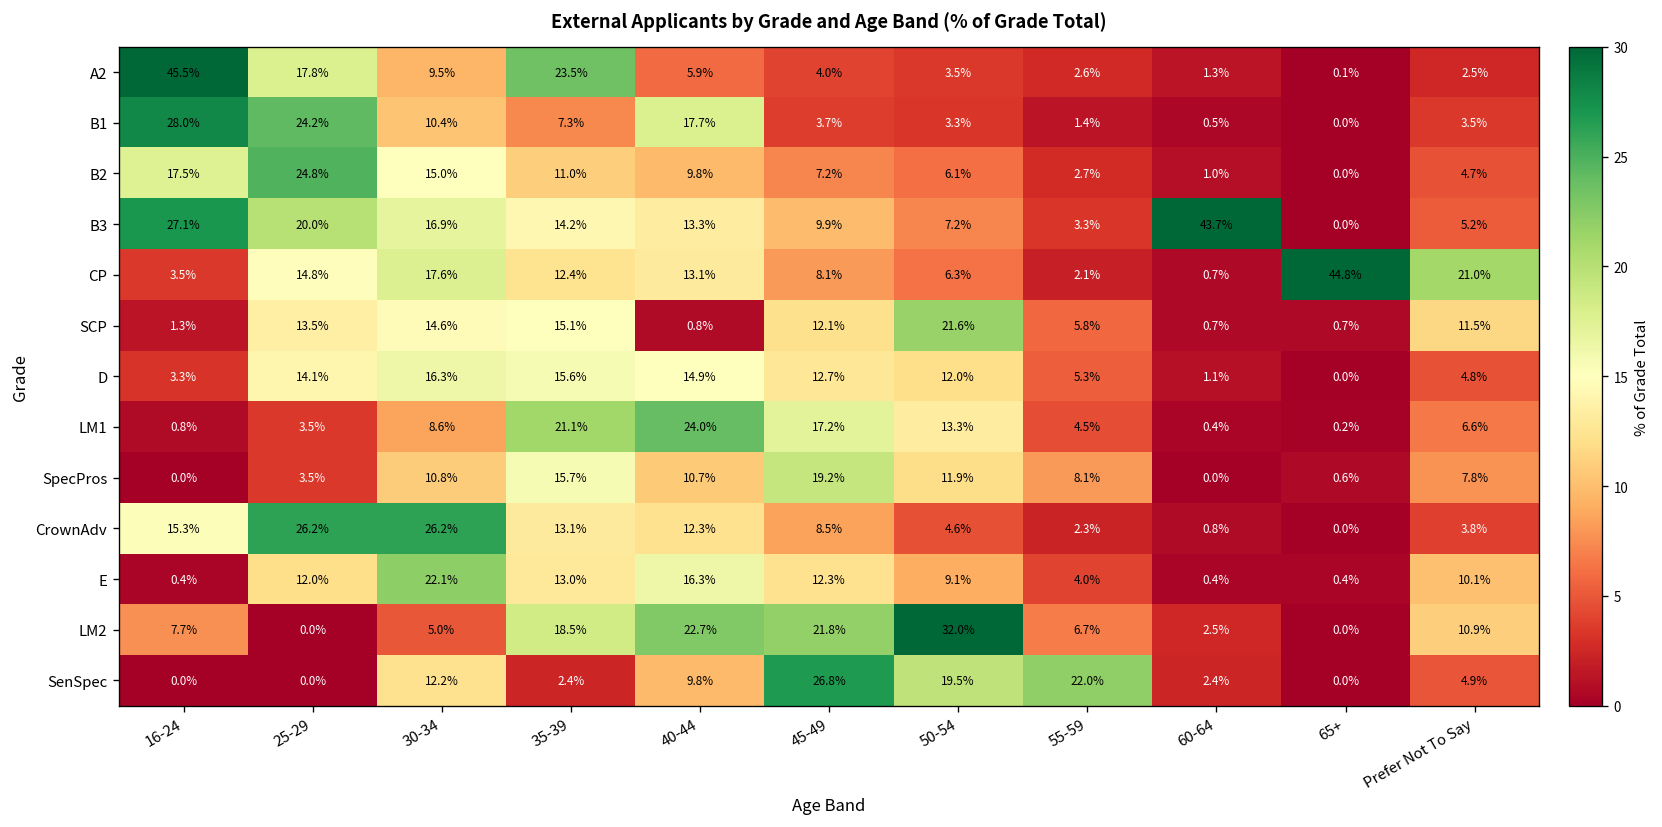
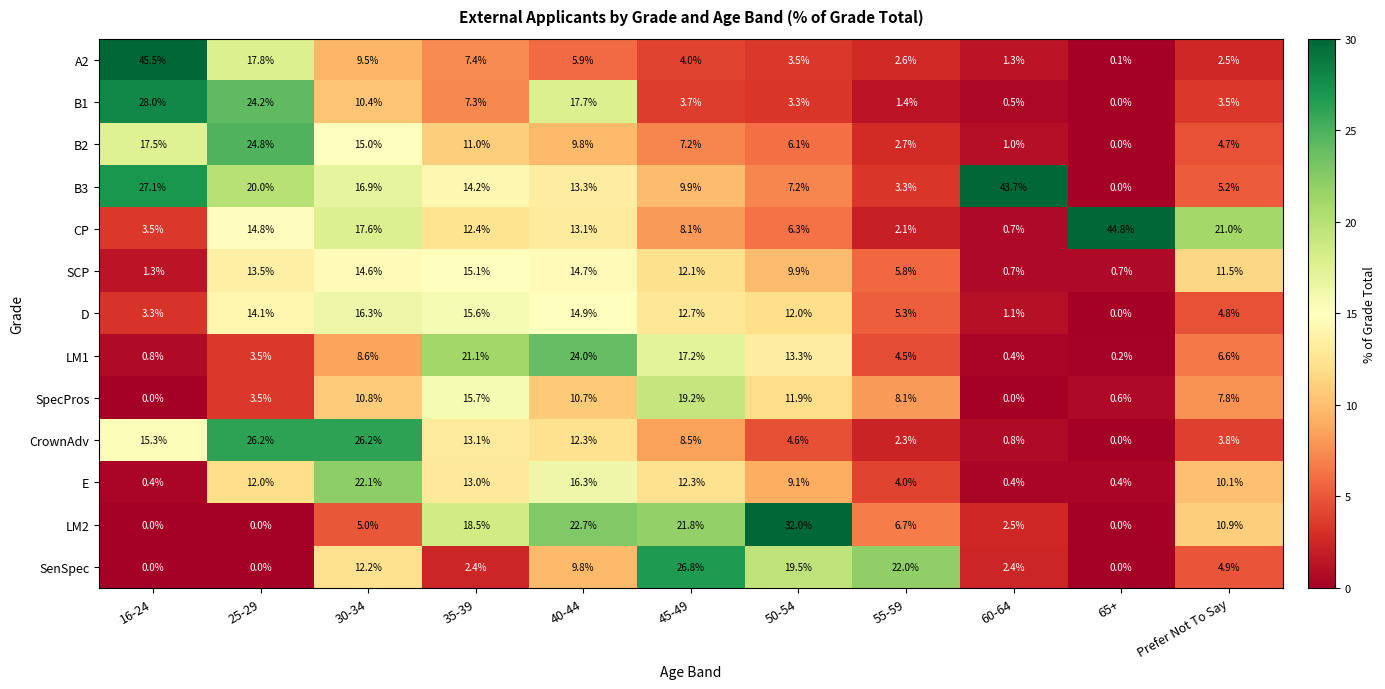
A2, 35-39: 23.5% -> 7.4%
SCP, 40-44: 0.8% -> 14.7%
SCP, 50-54: 21.6% -> 9.9%
LM2, 16-24: 7.7% -> 0.0%
